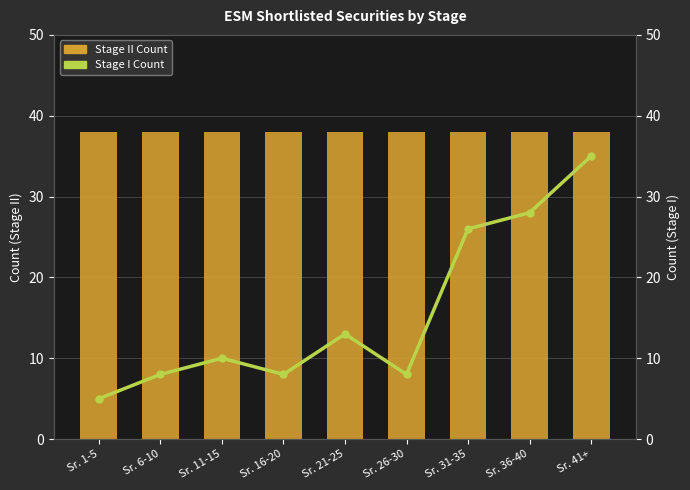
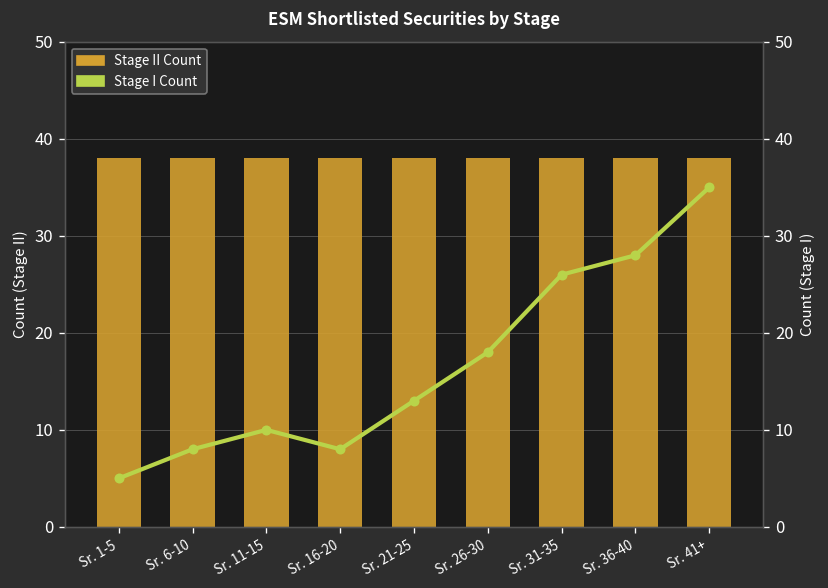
Stage I Count, Sr. 26-30: 8 -> 18
